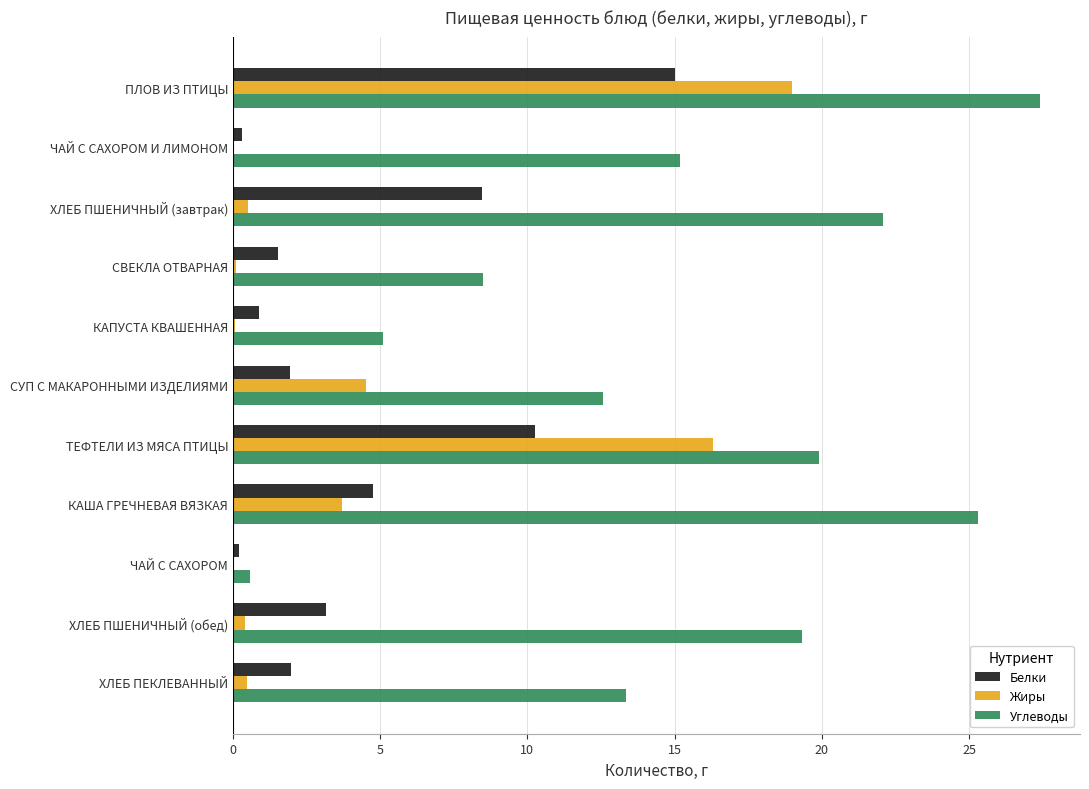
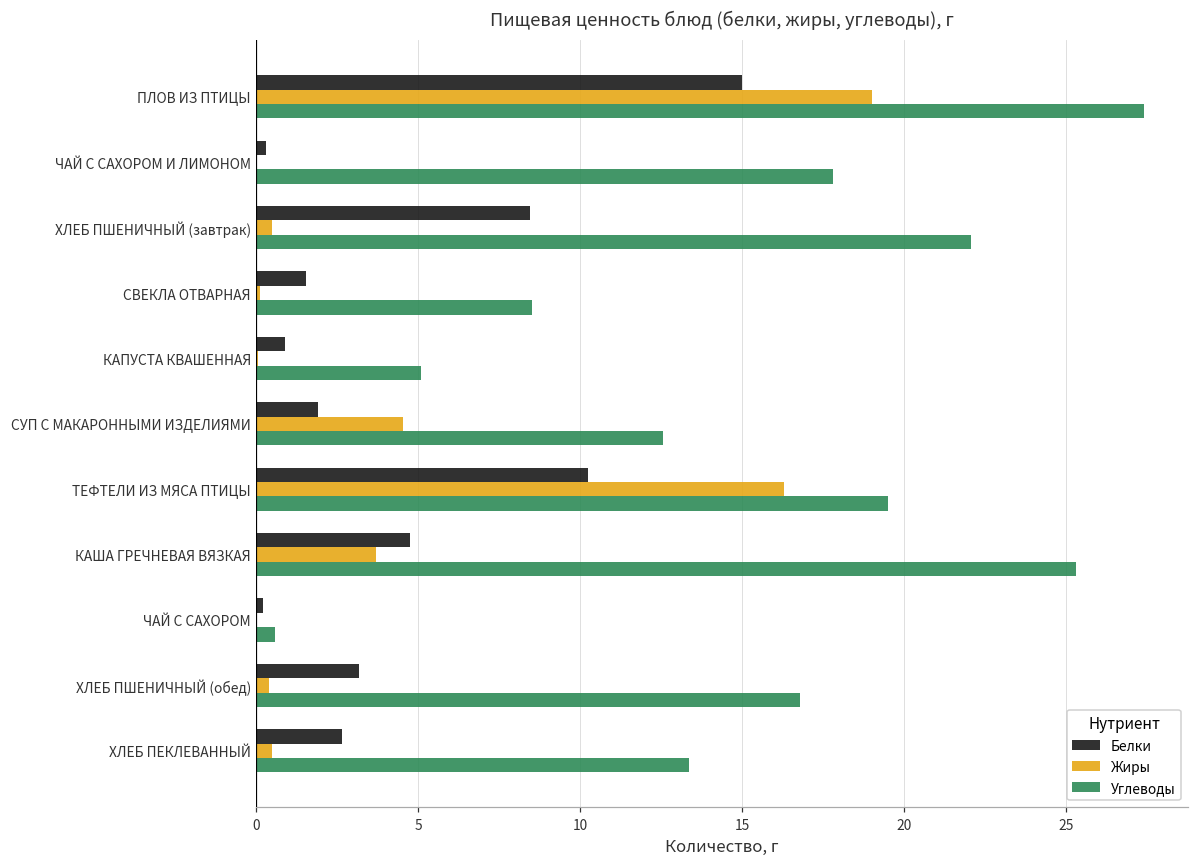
Углеводы, ЧАЙ С САХОРОМ И ЛИМОНОМ: 15.2 -> 17.8
Углеводы, ТЕФТЕЛИ ИЗ МЯСА ПТИЦЫ: 19.9 -> 19.5
Углеводы, ХЛЕБ ПШЕНИЧНЫЙ (обед): 19.3 -> 16.8
Белки, ХЛЕБ ПЕКЛЕВАННЫЙ: 2.0 -> 2.6
